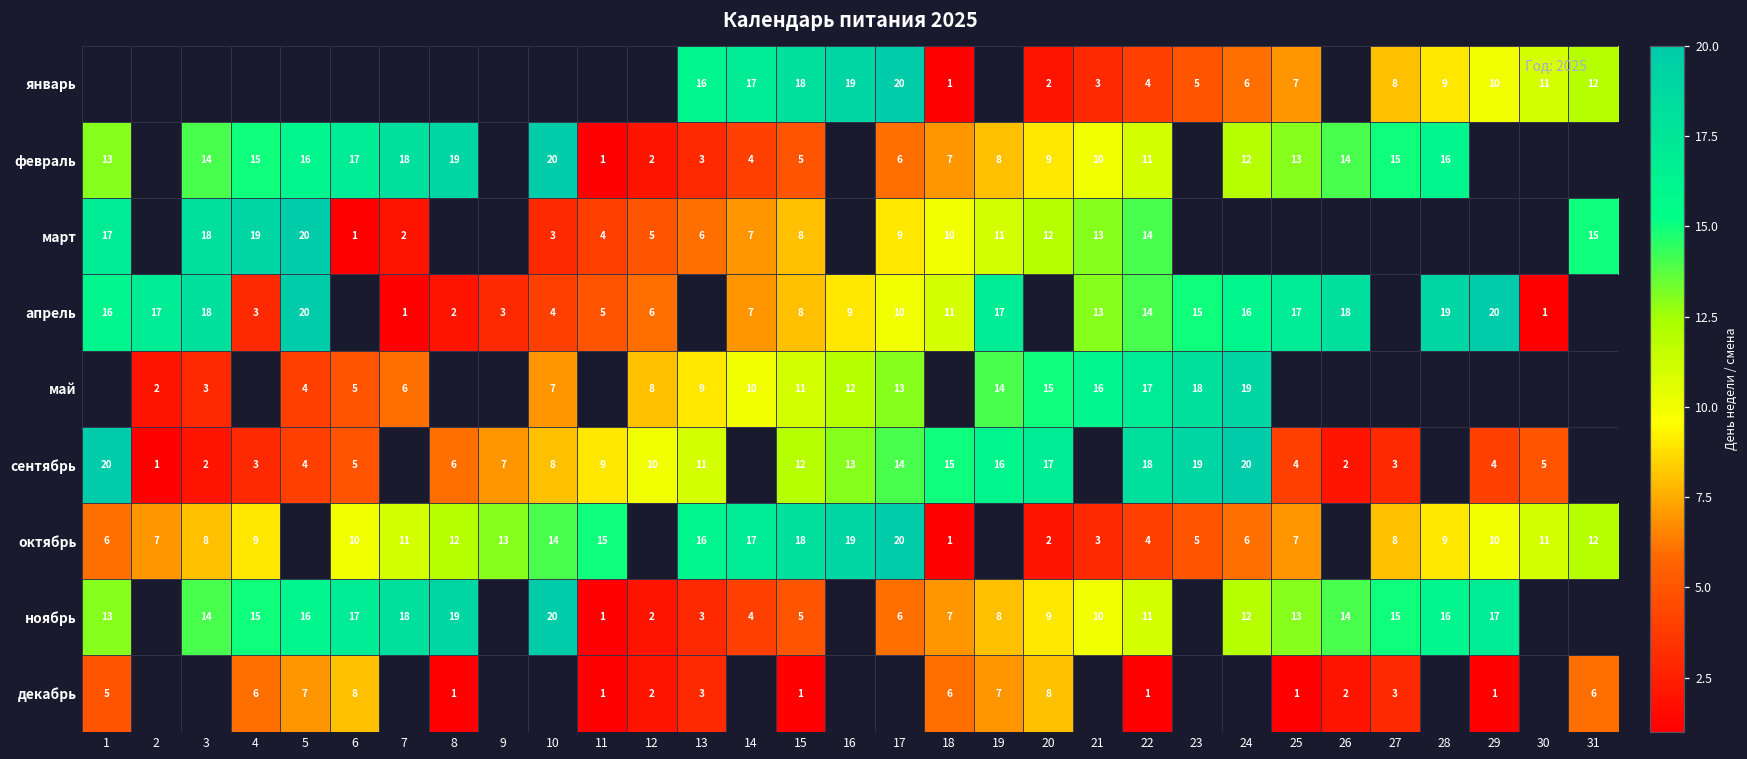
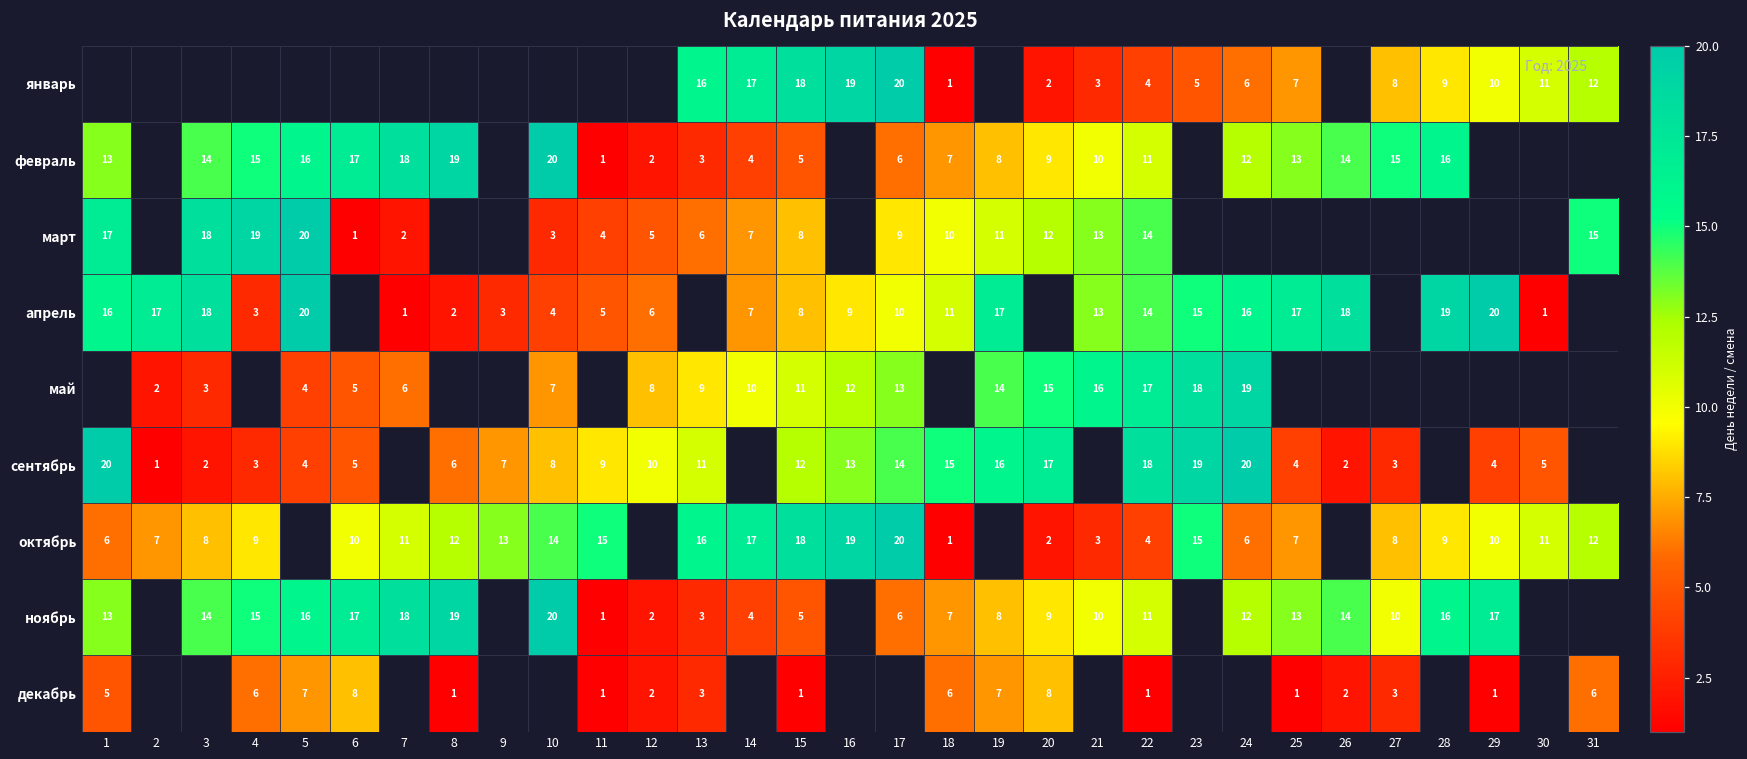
октябрь, 23: 5 -> 15
ноябрь, 27: 15 -> 10
